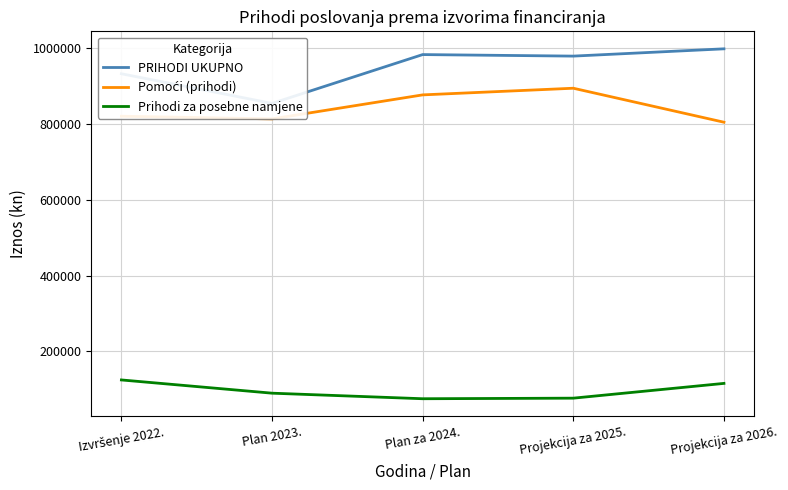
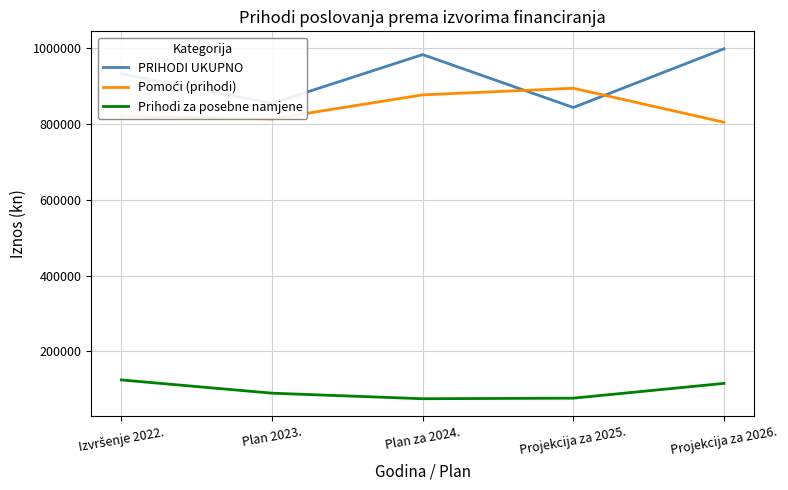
PRIHODI UKUPNO, Projekcija za 2025.: 980000 -> 840000
